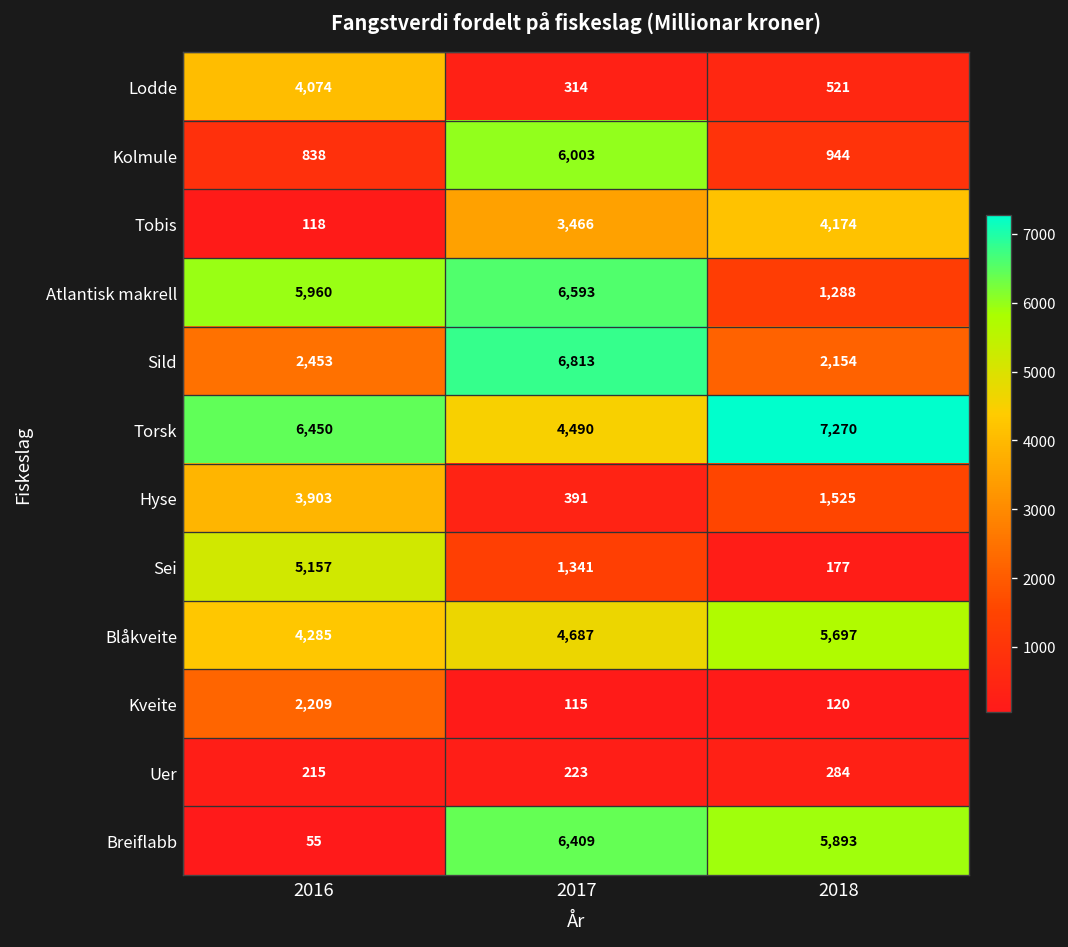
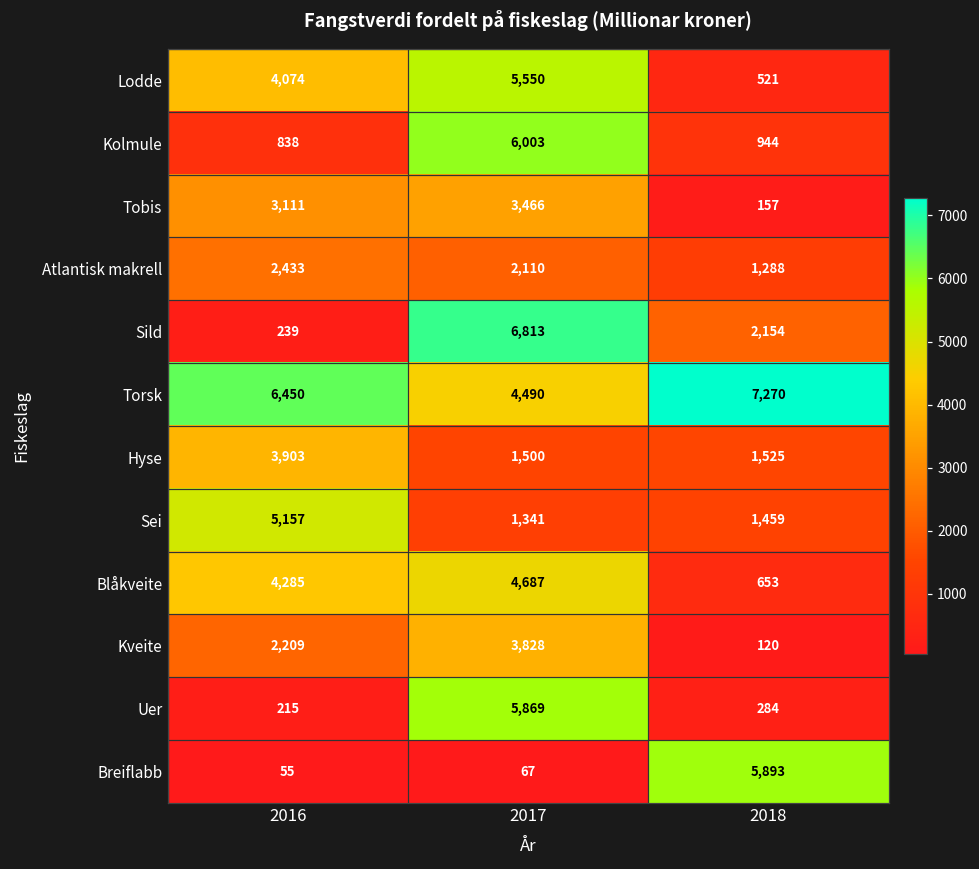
Lodde, 2017: 314 -> 5,550
Tobis, 2016: 118 -> 3,111
Tobis, 2018: 4,174 -> 157
Atlantisk makrell, 2016: 5,960 -> 2,433
Atlantisk makrell, 2017: 6,593 -> 2,110
Sild, 2016: 2,453 -> 239
Hyse, 2017: 391 -> 1,500
Sei, 2018: 177 -> 1,459
Blåkveite, 2018: 5,697 -> 653
Kveite, 2017: 115 -> 3,828
Uer, 2017: 223 -> 5,869
Breiflabb, 2017: 6,409 -> 67
